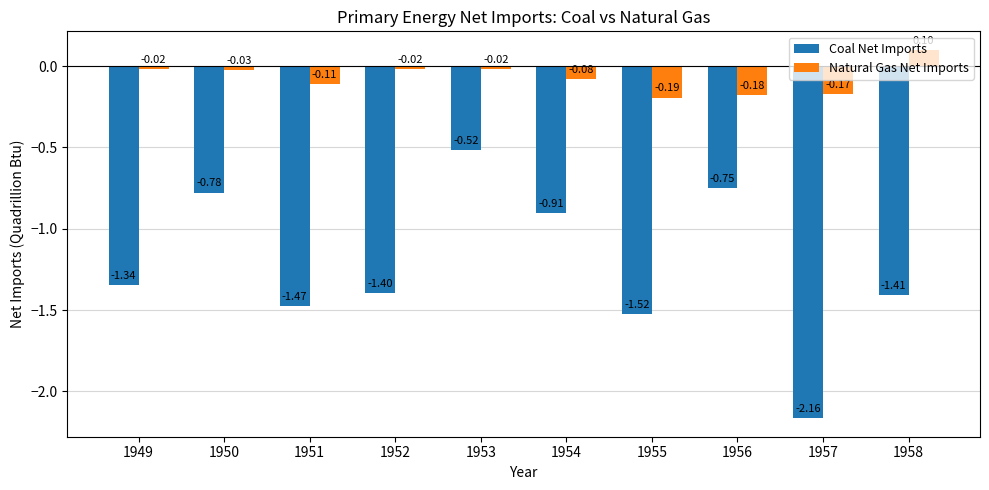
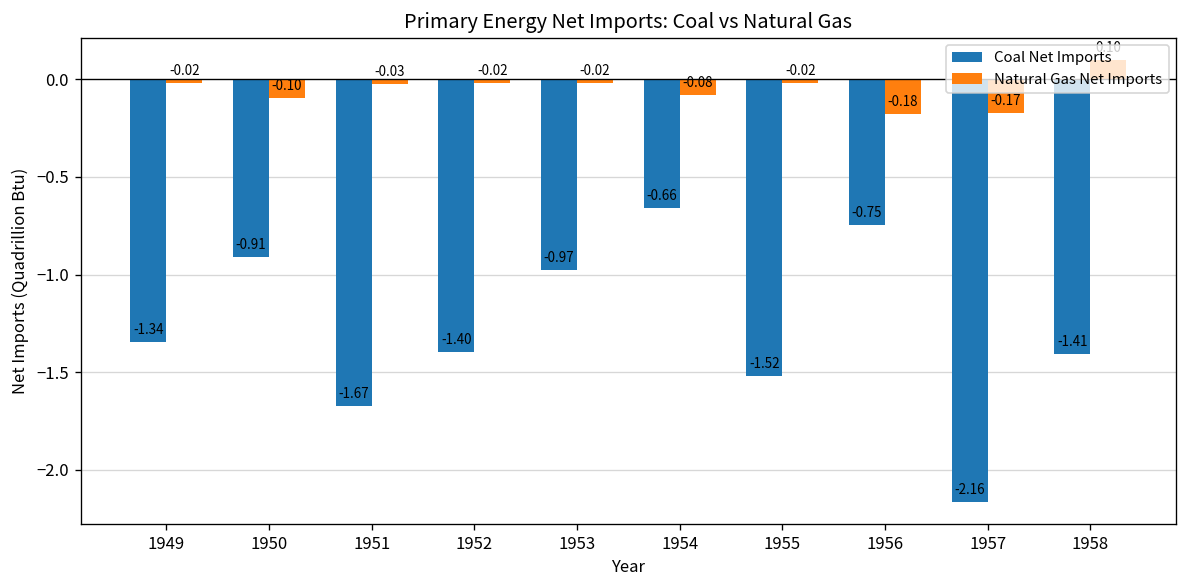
Coal Net Imports, 1950: -0.78 -> -0.91
Natural Gas Net Imports, 1950: -0.03 -> -0.10
Coal Net Imports, 1951: -1.47 -> -1.67
Natural Gas Net Imports, 1951: -0.11 -> -0.03
Coal Net Imports, 1953: -0.52 -> -0.97
Coal Net Imports, 1954: -0.91 -> -0.66
Natural Gas Net Imports, 1955: -0.19 -> -0.02
